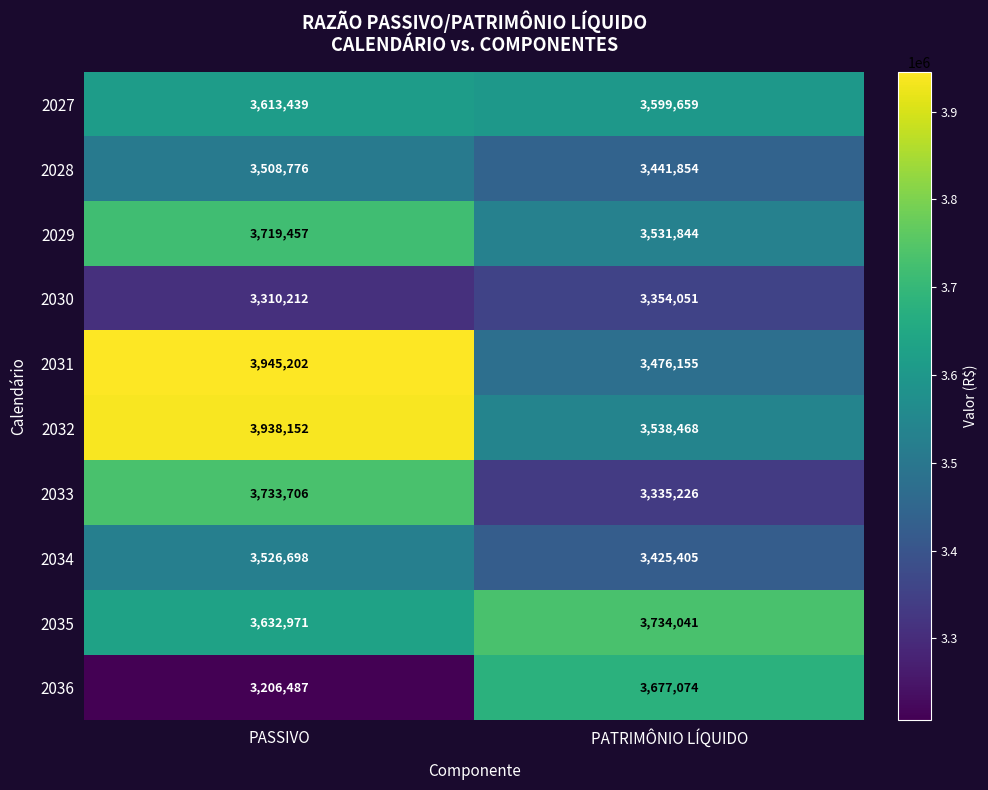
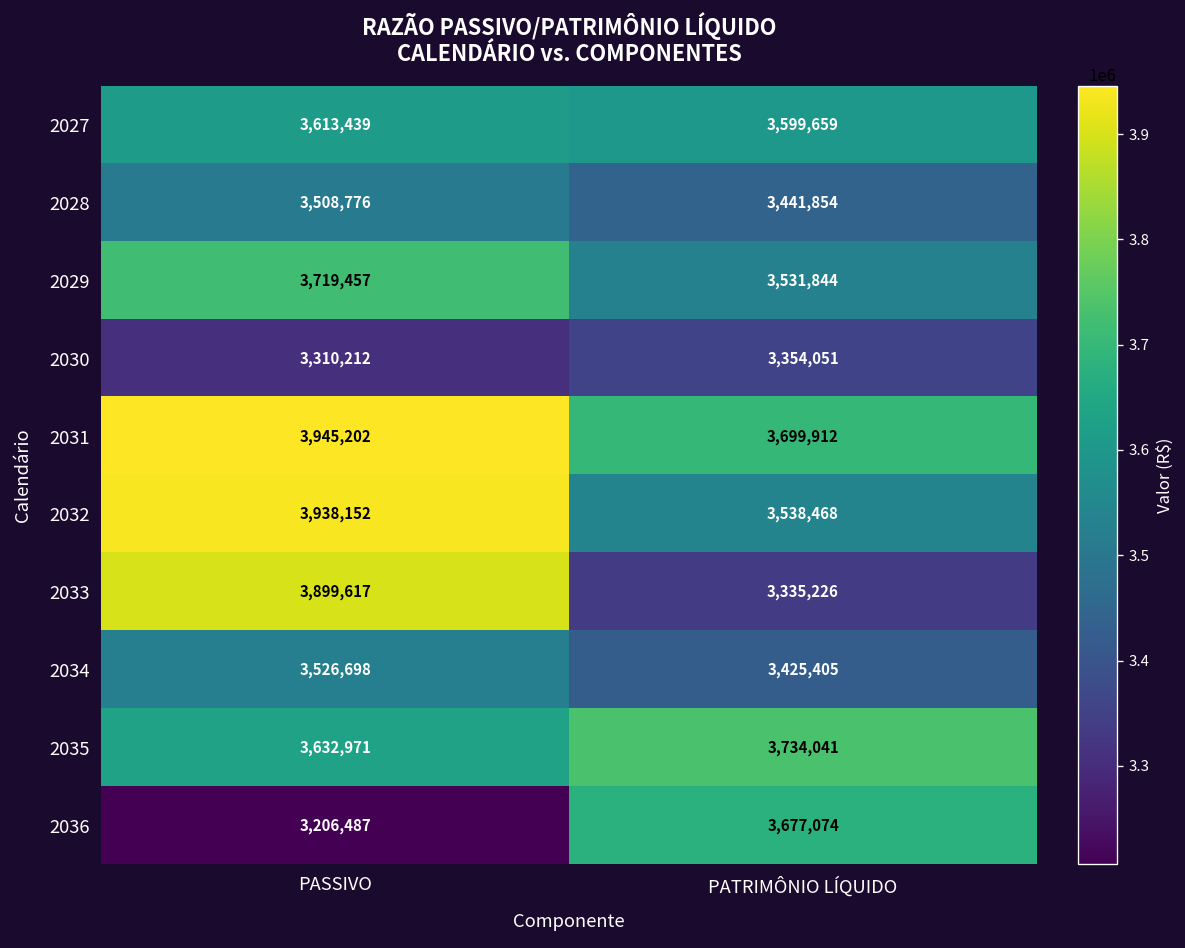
2031, PATRIMÔNIO LÍQUIDO: 3,476,155 -> 3,699,912
2033, PASSIVO: 3,733,706 -> 3,899,617
